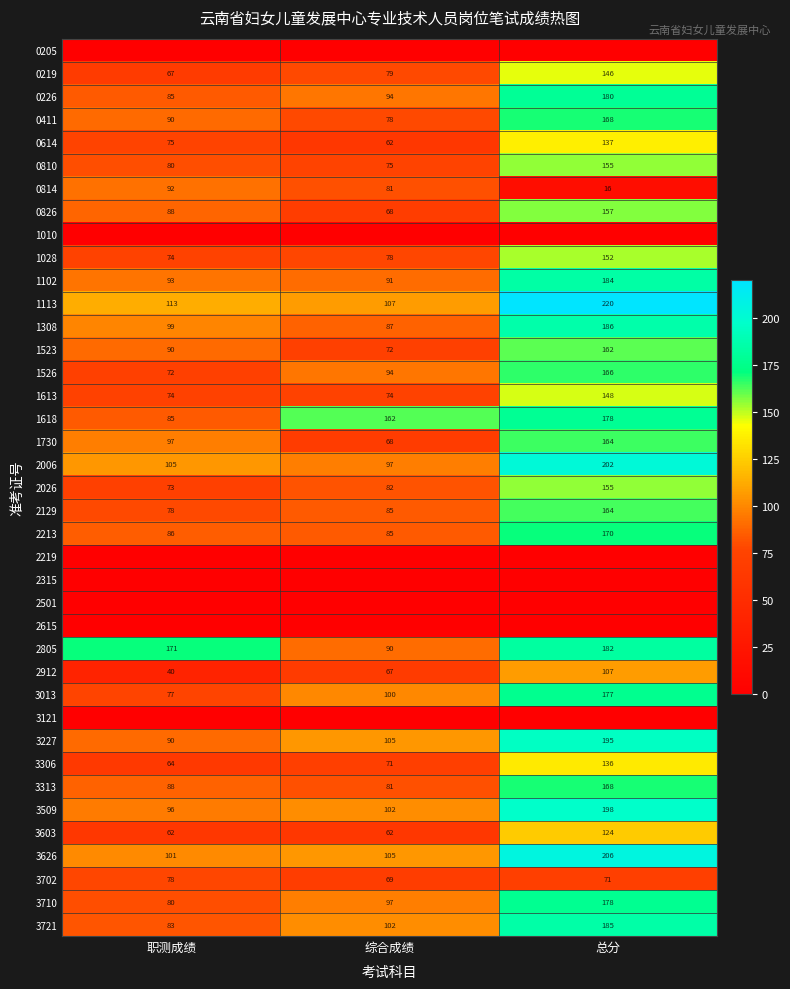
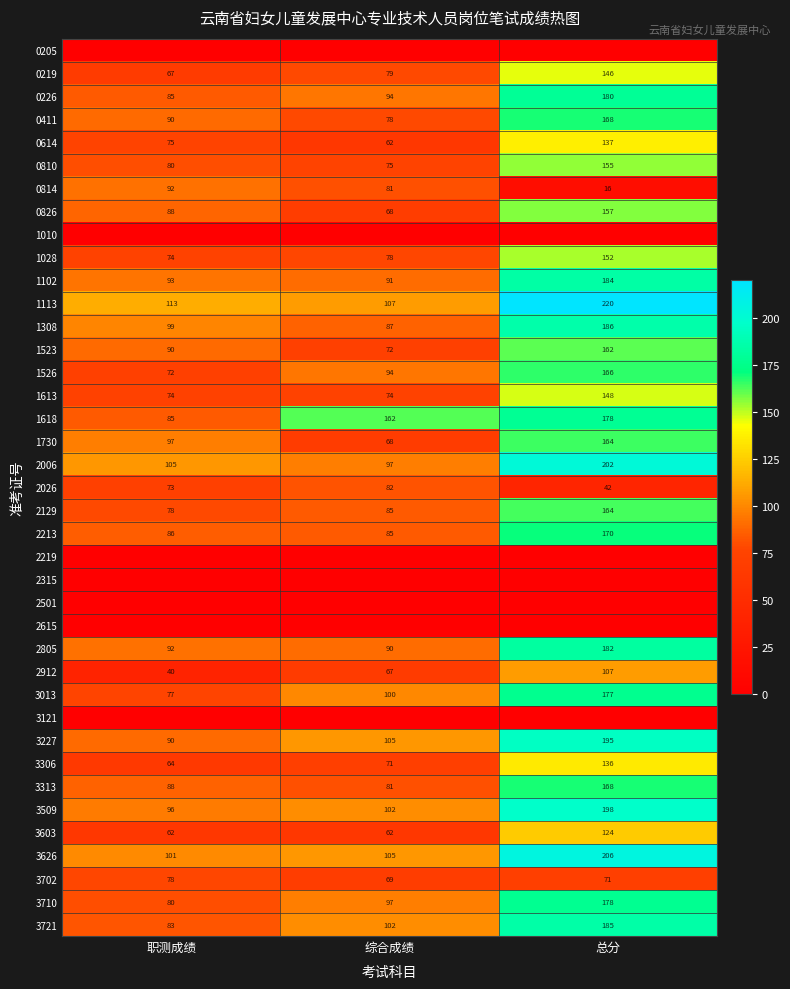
2026, 总分: 155 -> 42
2805, 职测成绩: 171 -> 92
